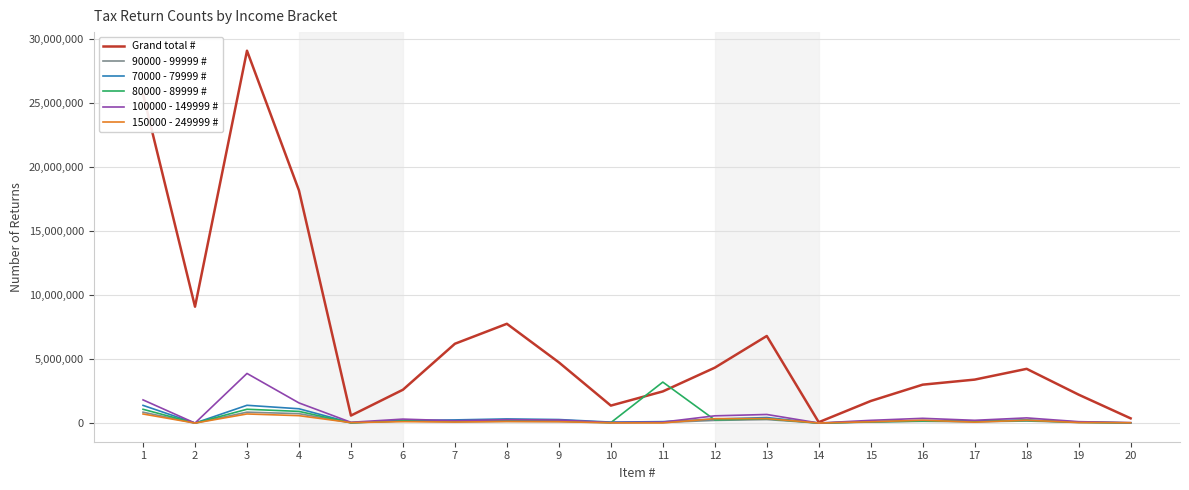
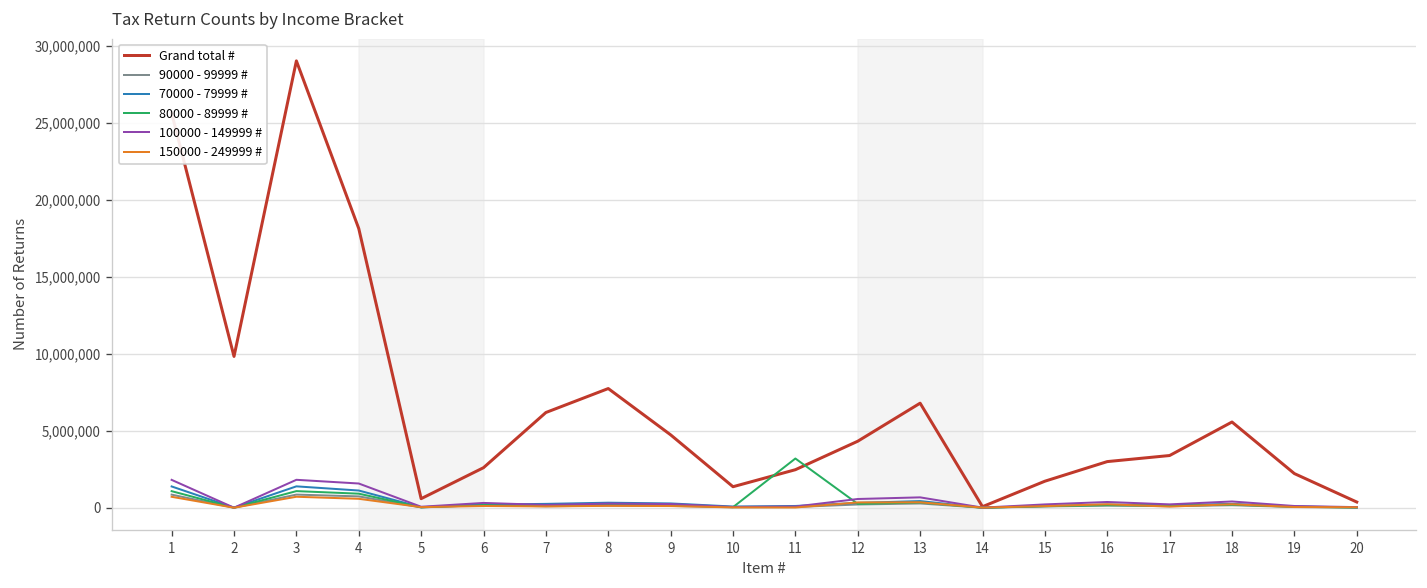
Grand total #, 2: 9,100,000 -> 9,800,000
100000 - 149999 #, 3: 3,900,000 -> 1,800,000
Grand total #, 18: 4,200,000 -> 5,600,000
